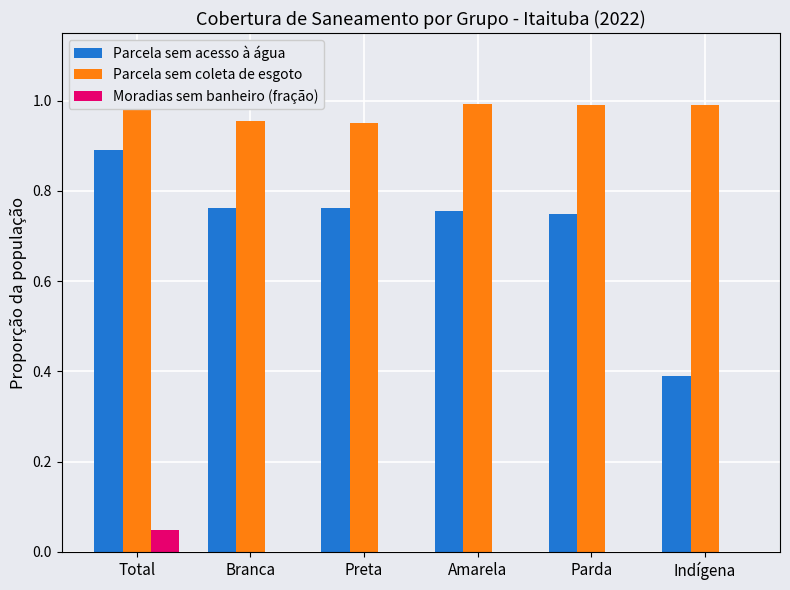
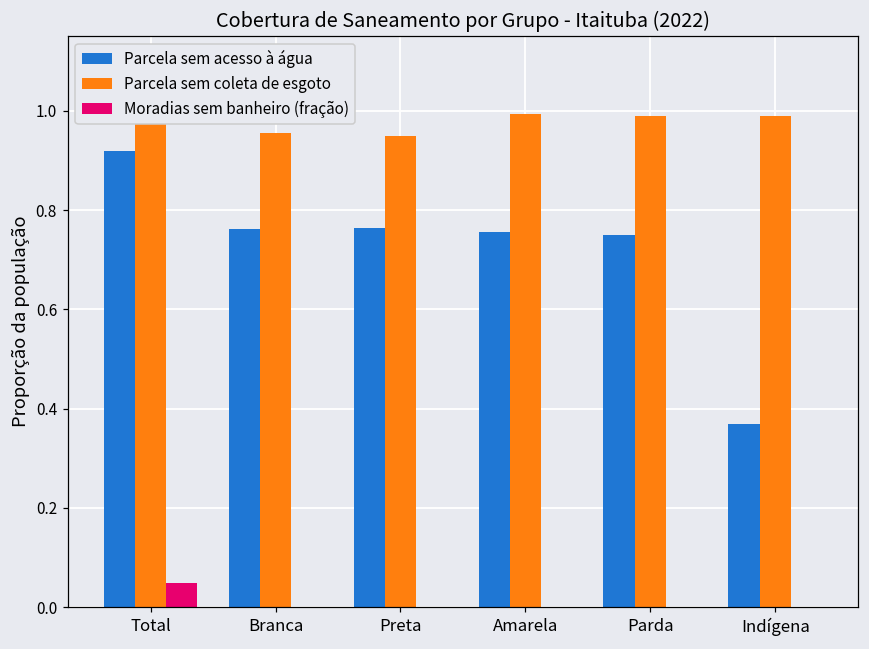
Parcela sem acesso à água, Total: 0.89 -> 0.92
Parcela sem acesso à água, Indígena: 0.39 -> 0.37
